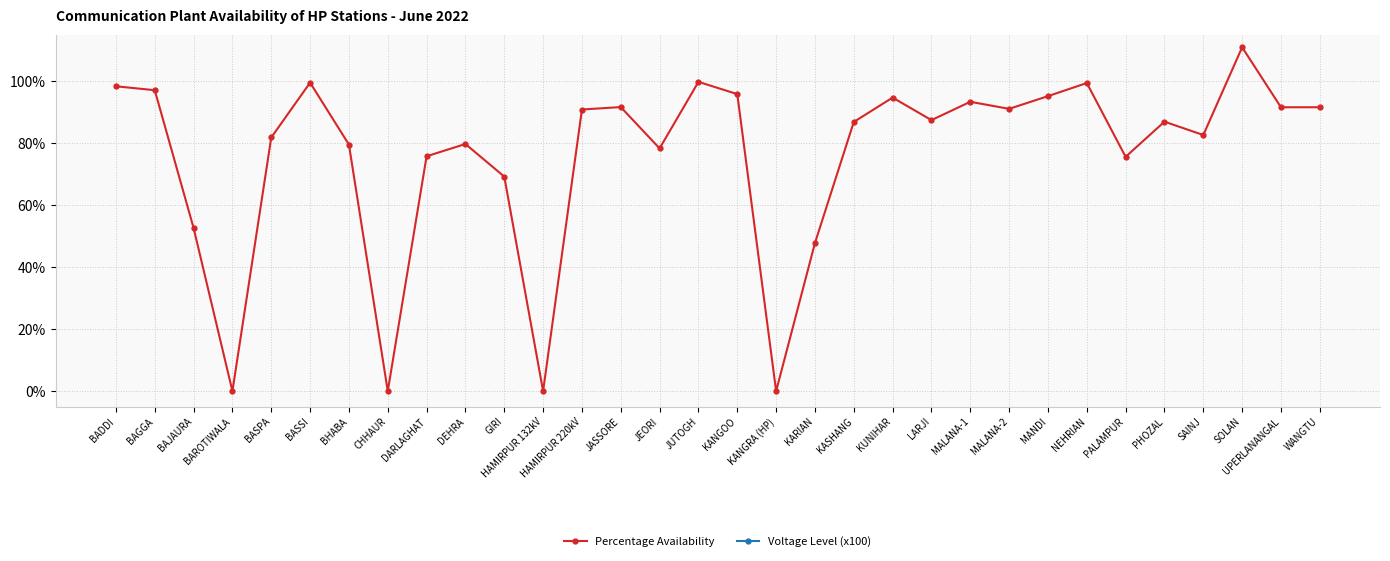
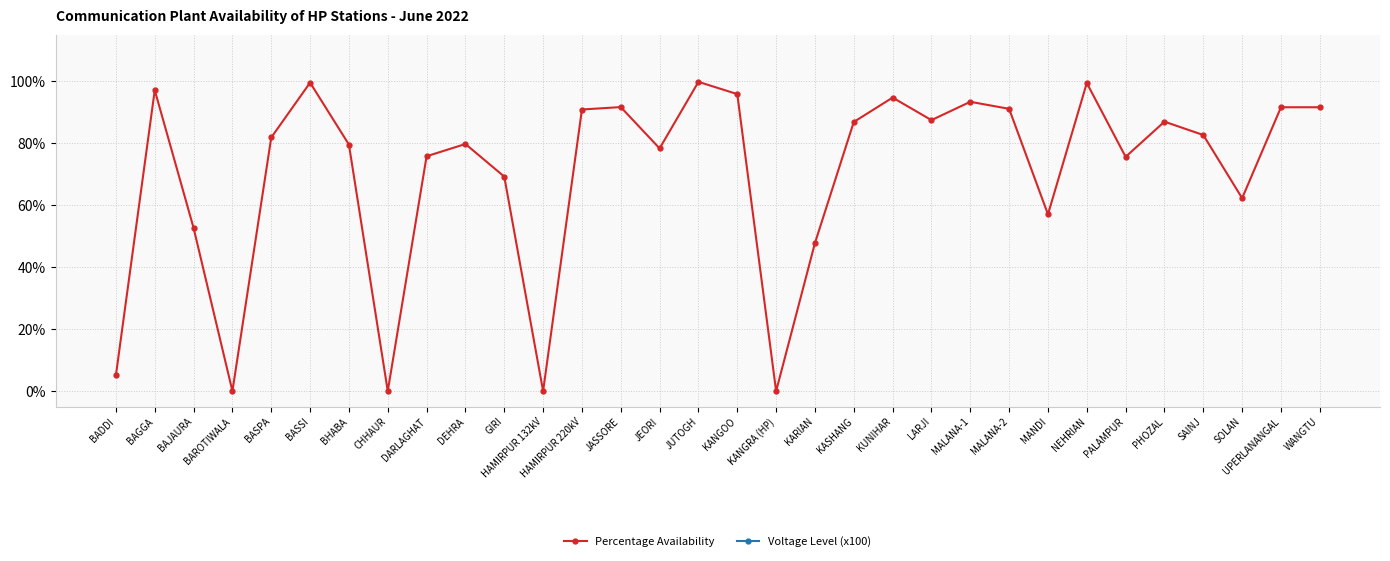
Percentage Availability, BADDI: 98% -> 5%
Percentage Availability, MANDI: 95% -> 57%
Percentage Availability, SOLAN: 111% -> 62%
